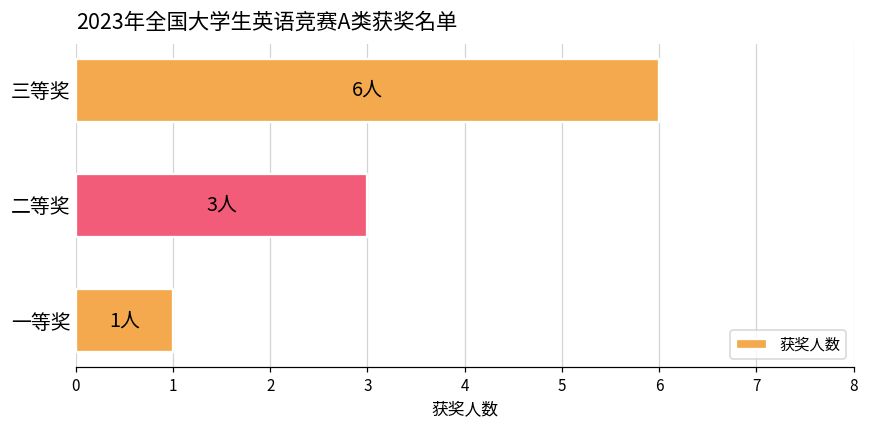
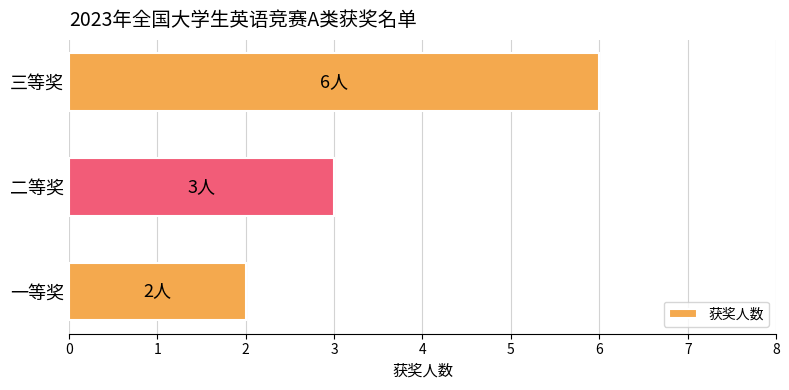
一等奖: 1人 -> 2人
